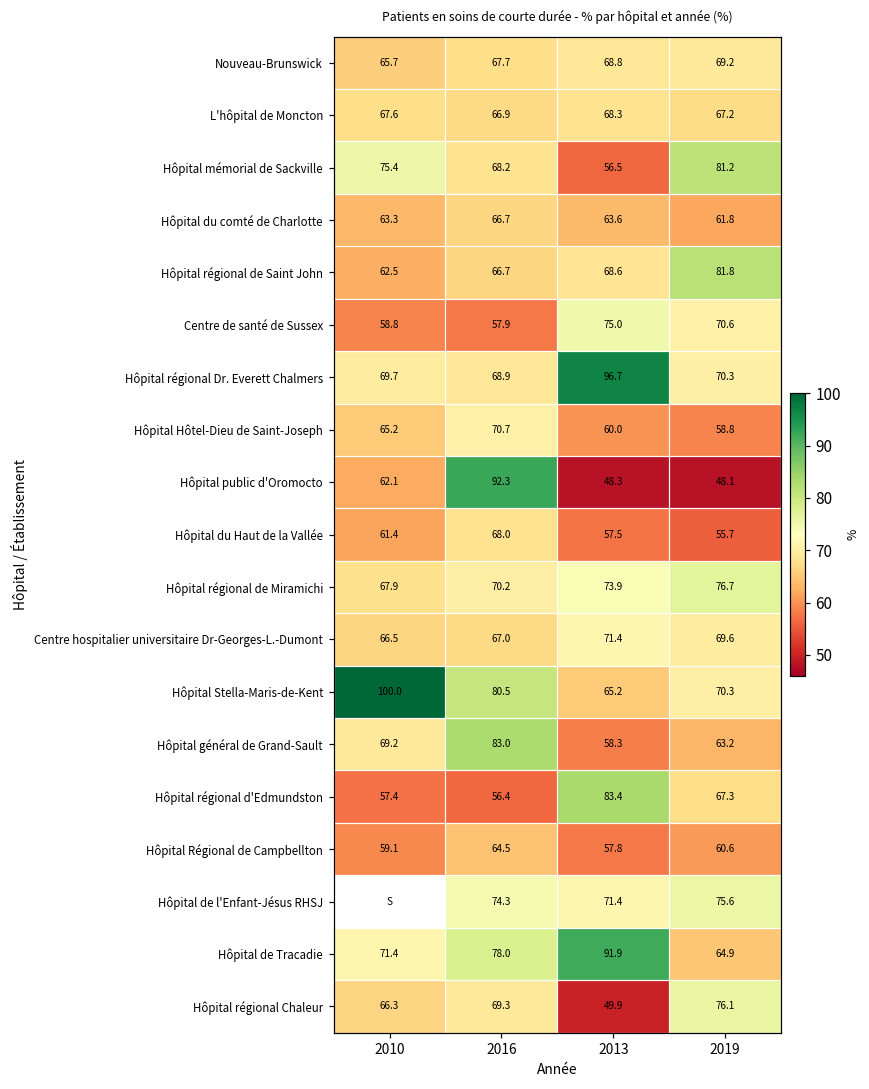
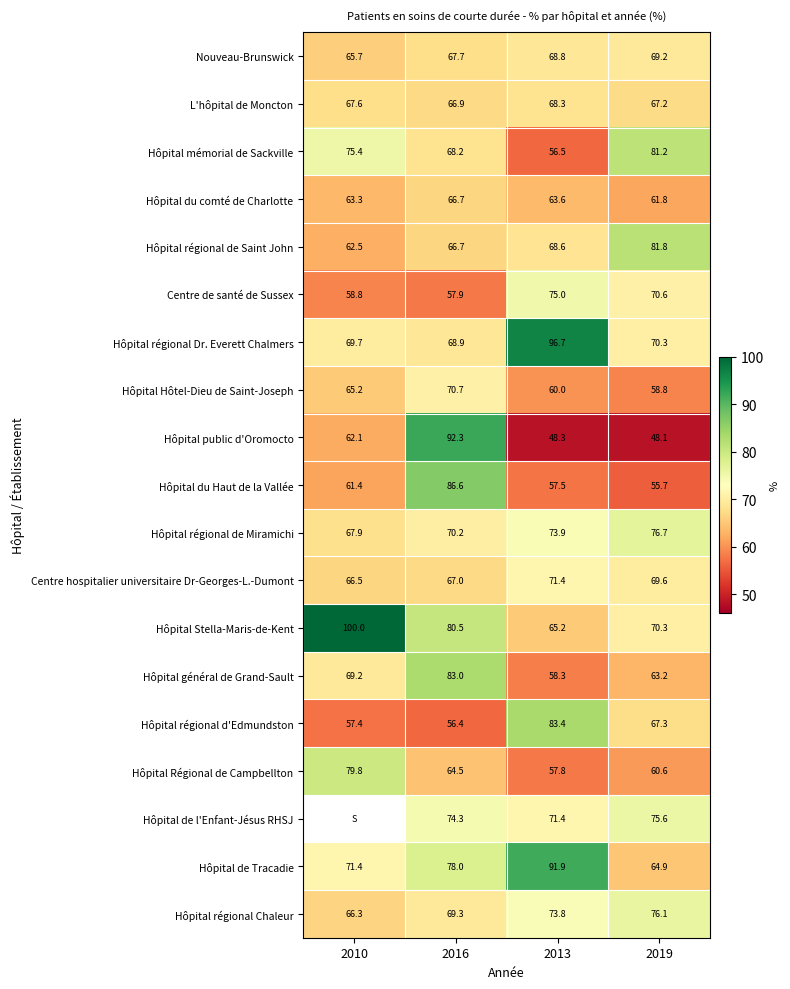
Hôpital du Haut de la Vallée, 2016: 68.0 -> 86.6
Hôpital Régional de Campbellton, 2010: 59.1 -> 79.8
Hôpital régional Chaleur, 2013: 49.9 -> 73.8
